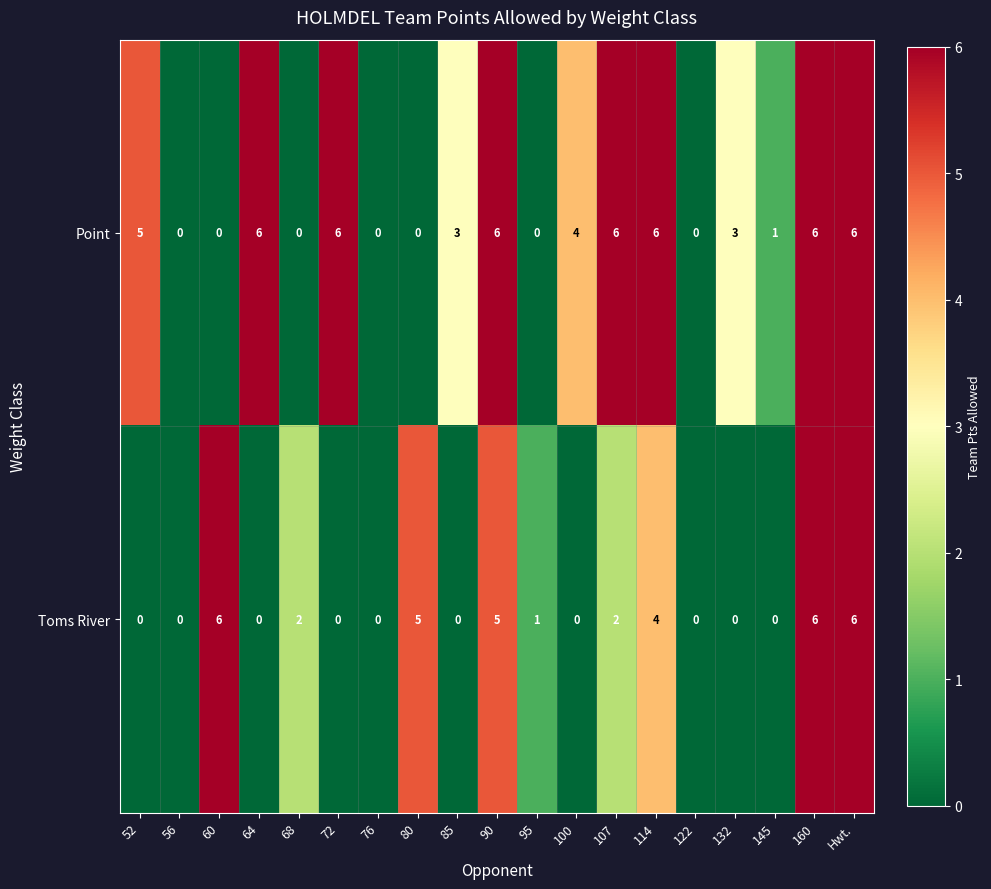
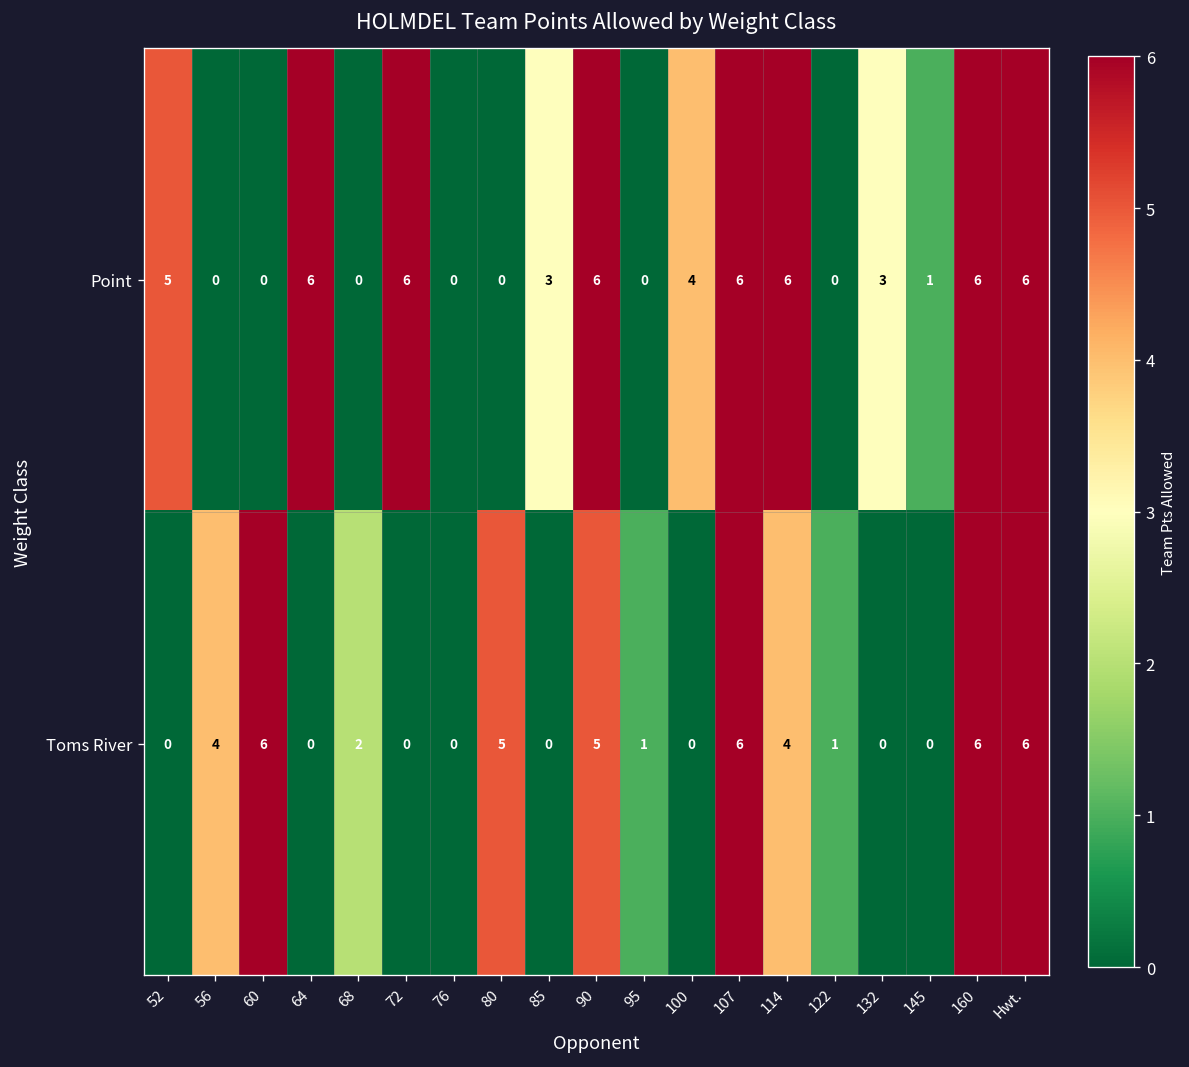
Toms River, 56: 0 -> 4
Toms River, 107: 2 -> 6
Toms River, 122: 0 -> 1
